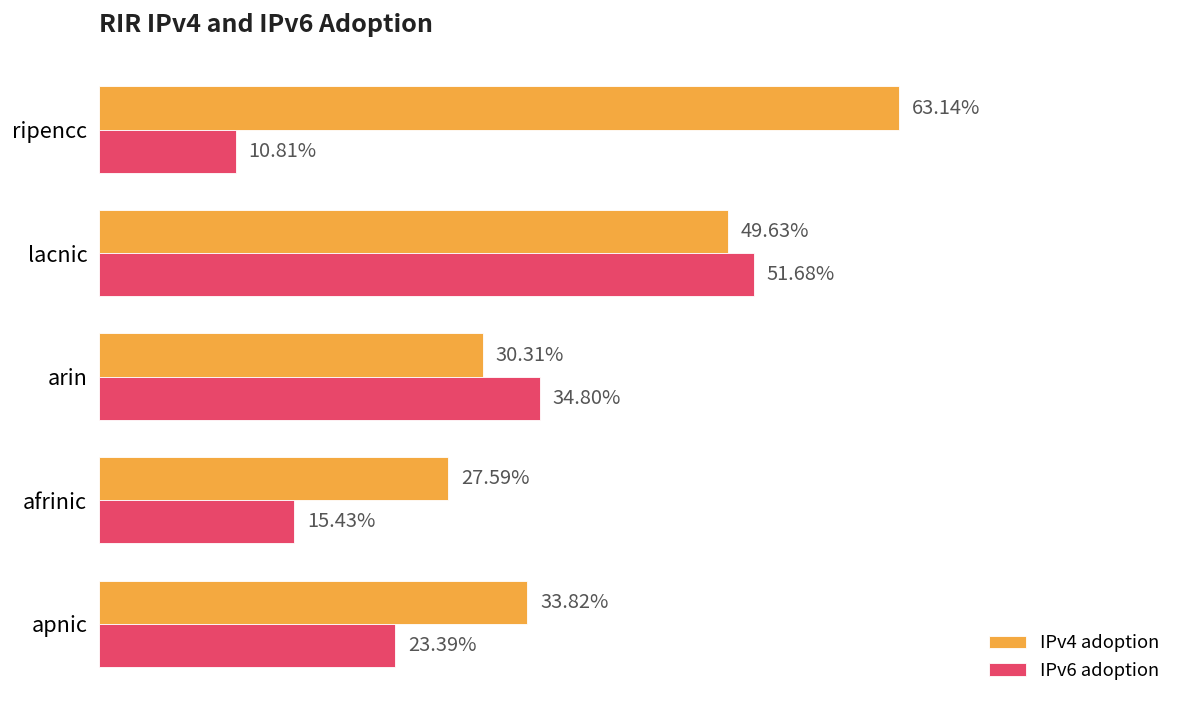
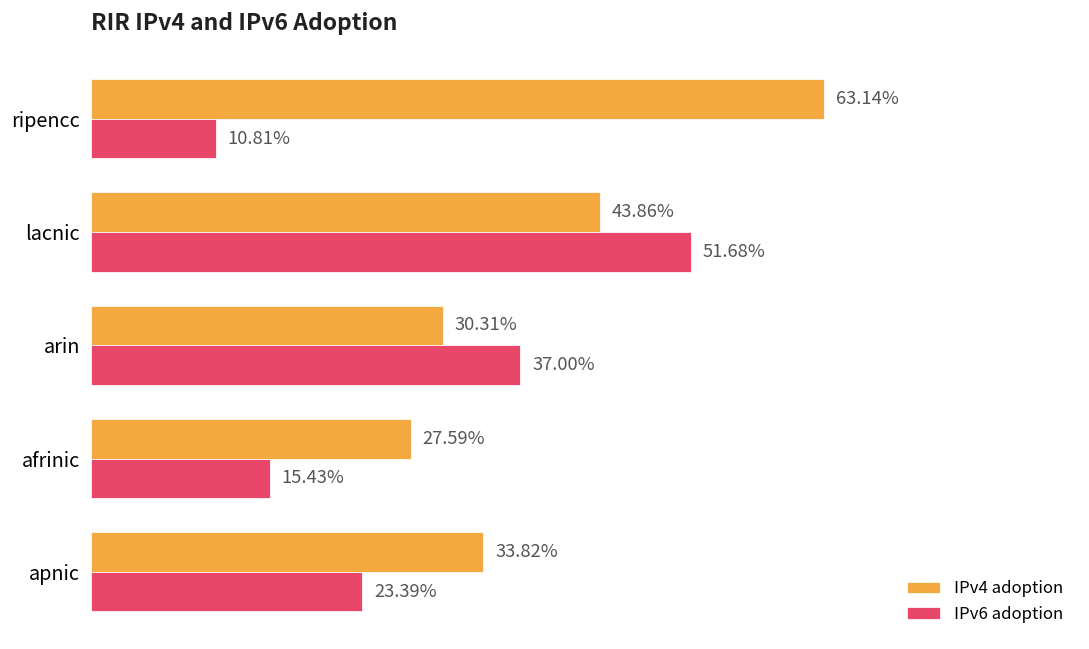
IPv4 adoption, lacnic: 49.63% -> 43.86%
IPv6 adoption, arin: 34.80% -> 37.00%
